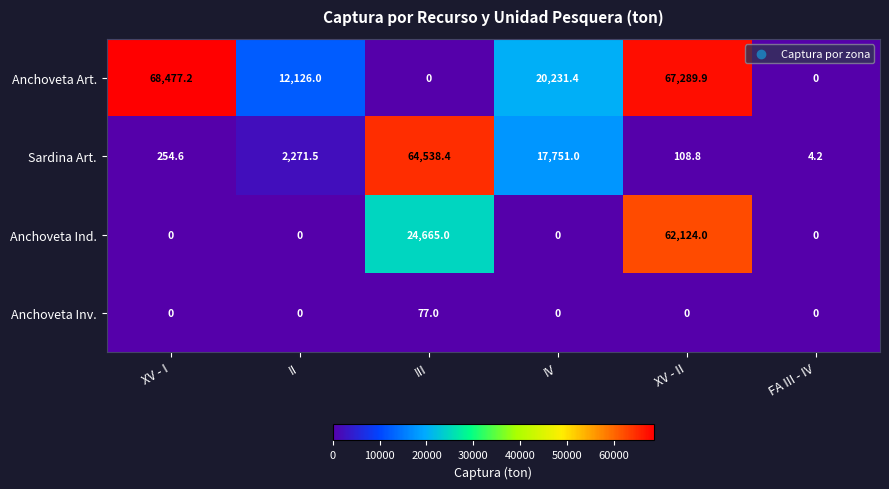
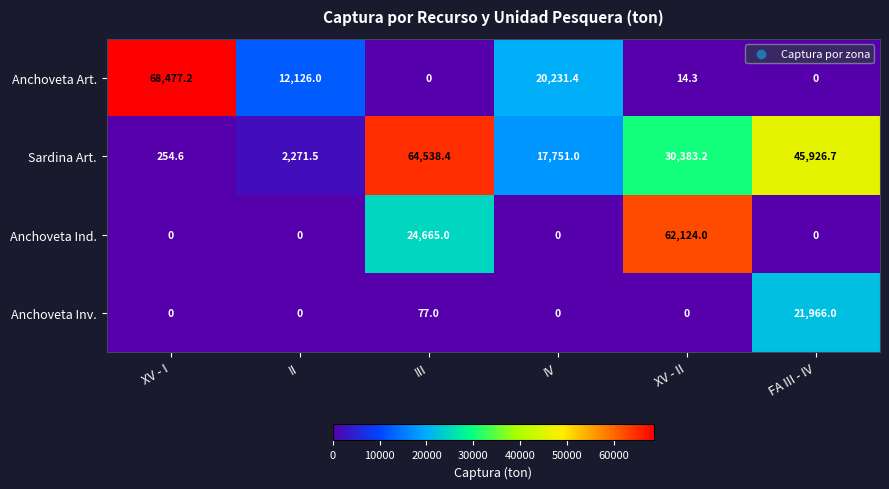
Anchoveta Art., XV - II: 67,289.9 -> 14.3
Sardina Art., XV - II: 108.8 -> 30,383.2
Sardina Art., FA III - IV: 4.2 -> 45,926.7
Anchoveta Inv., FA III - IV: 0 -> 21,966.0
